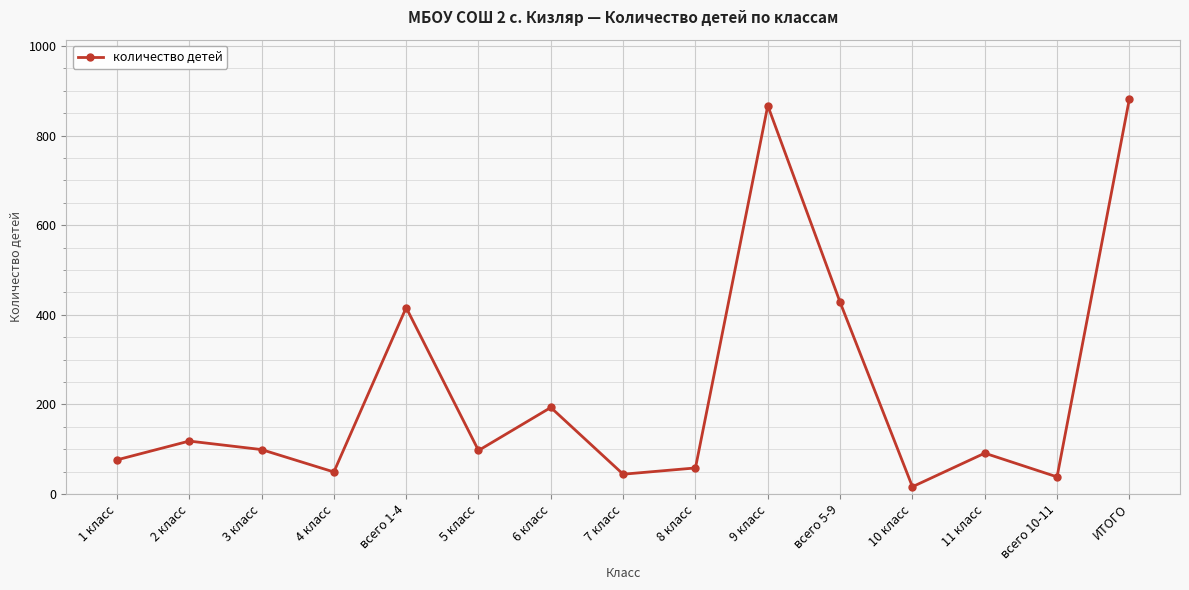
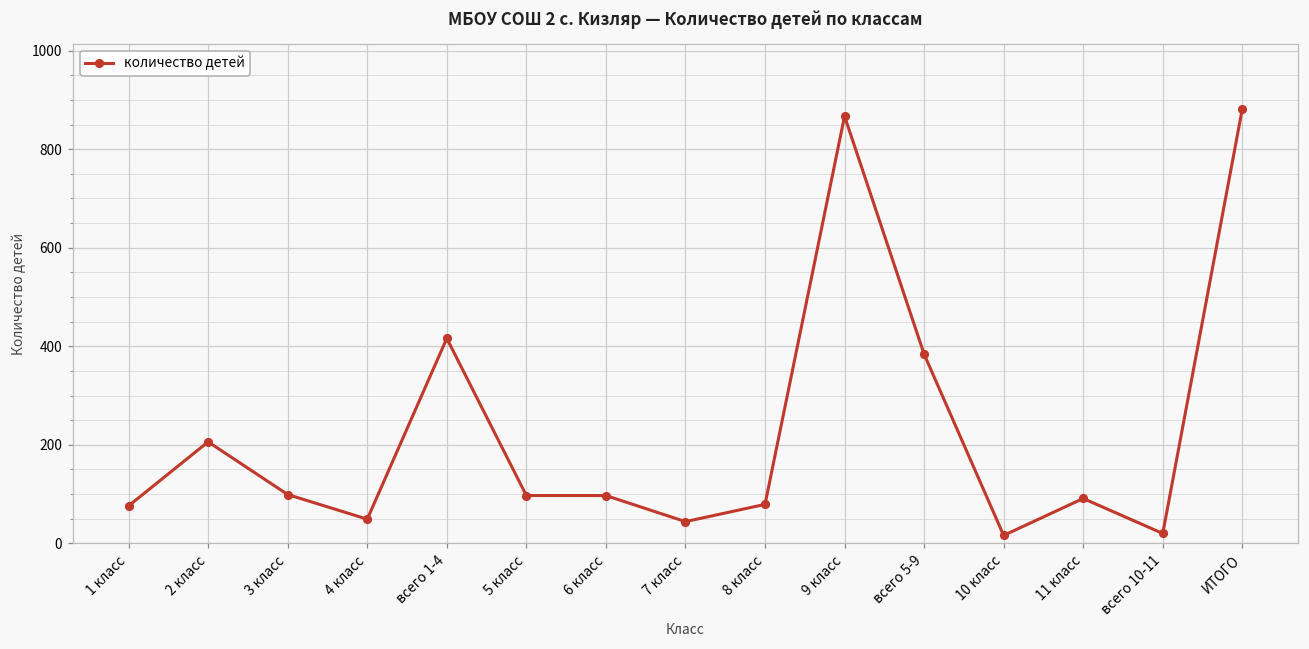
2 класс: 120 -> 210
6 класс: 190 -> 100
8 класс: 60 -> 80
всего 5-9: 430 -> 380
всего 10-11: 40 -> 20
